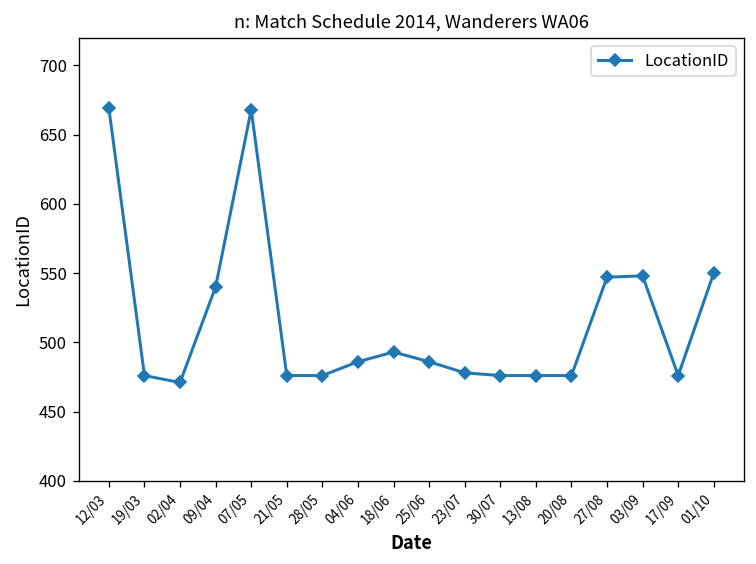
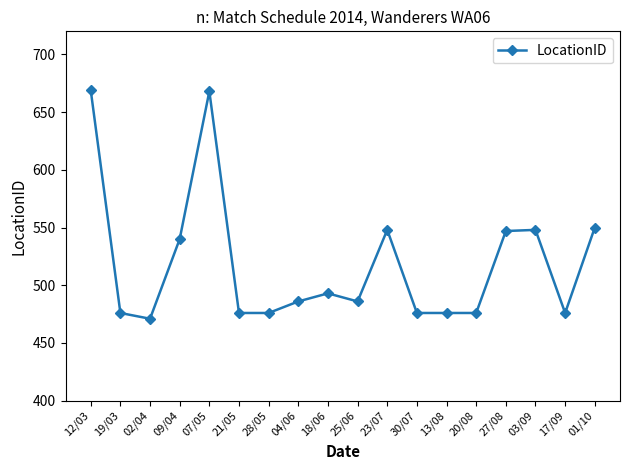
23/07: 478 -> 548
